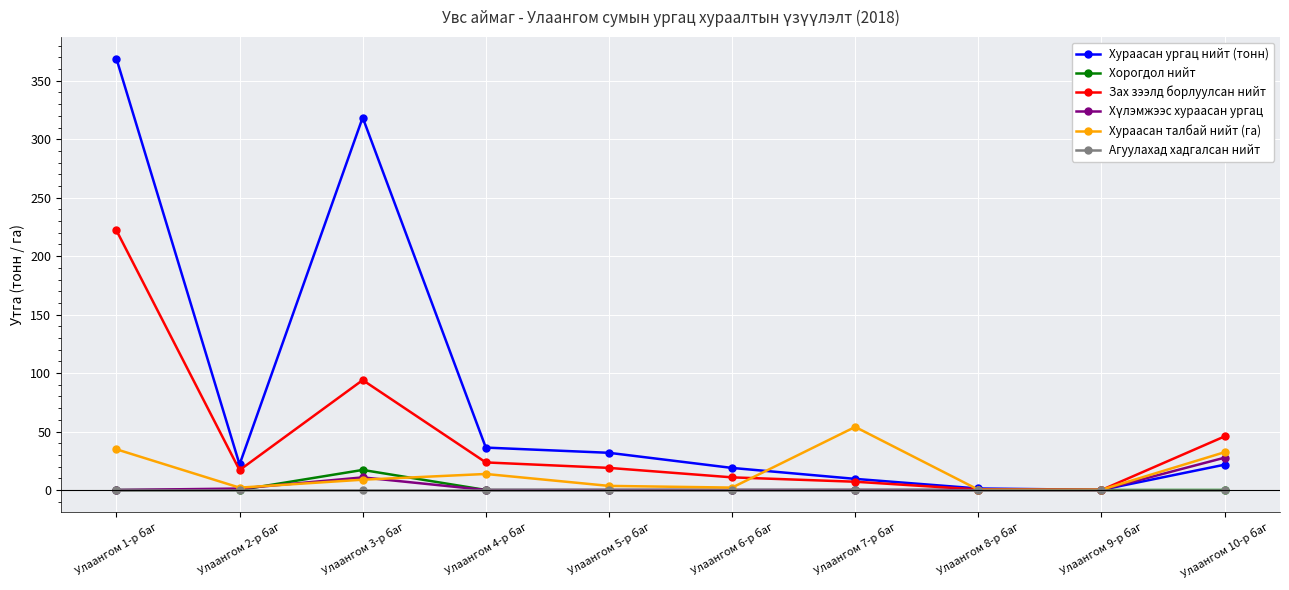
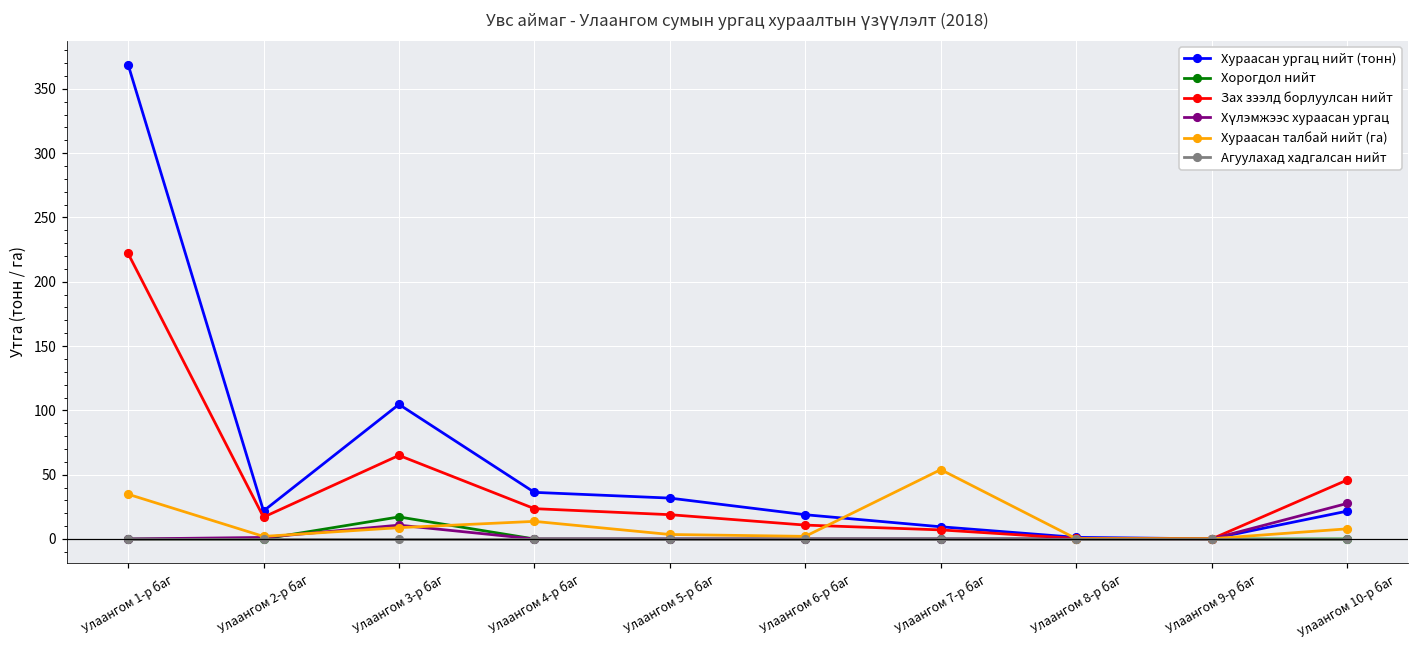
Хураасан ургац нийт (тонн), Улаангом 3-р баг: 319 -> 105
Зах зээлд борлуулсан нийт, Улаангом 3-р баг: 94 -> 65
Хураасан талбай нийт (га), Улаангом 10-р баг: 32 -> 8
